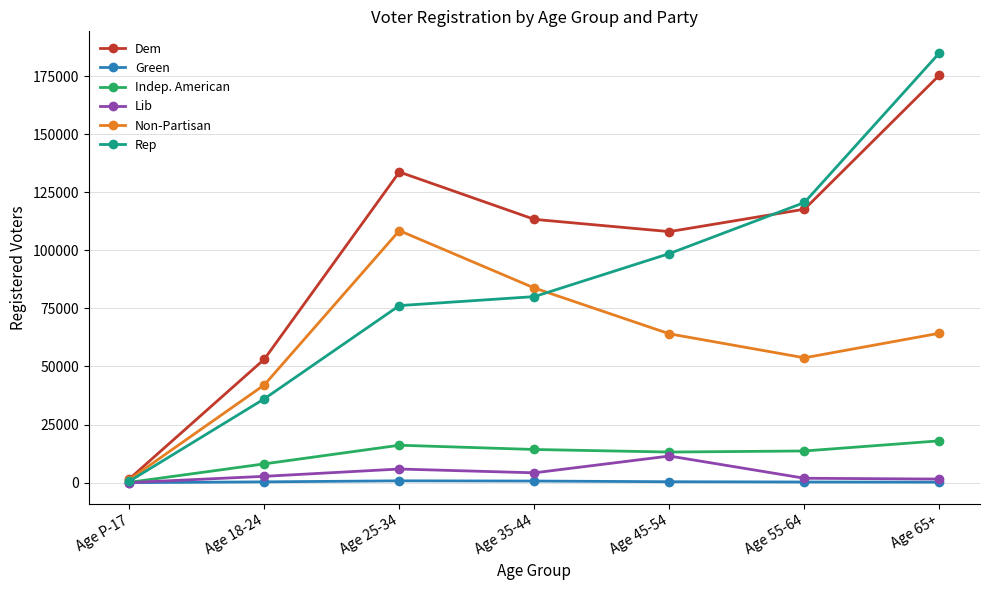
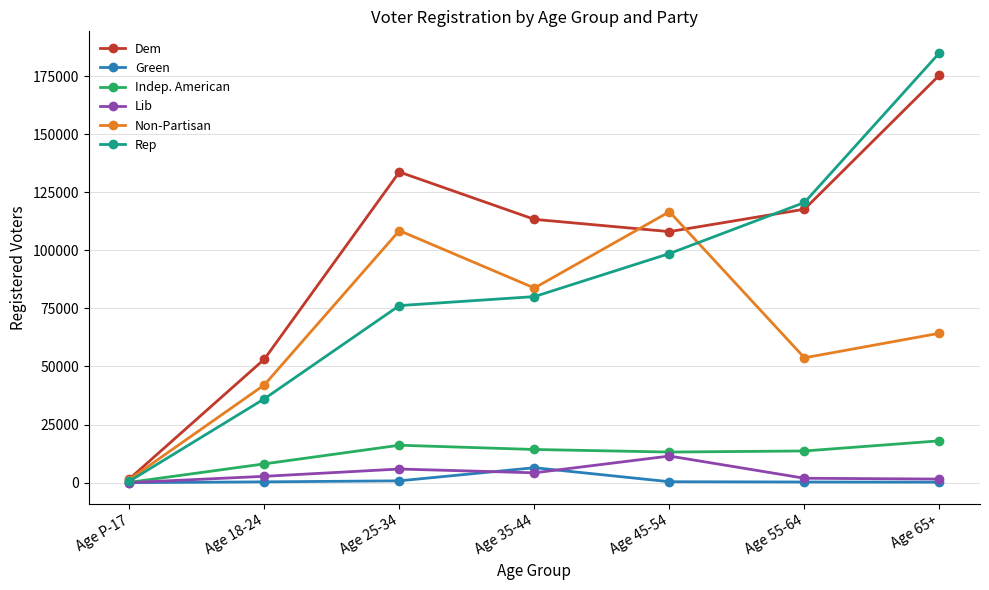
Green, Age 35-44: 1000 -> 6000
Non-Partisan, Age 45-54: 64000 -> 117000
